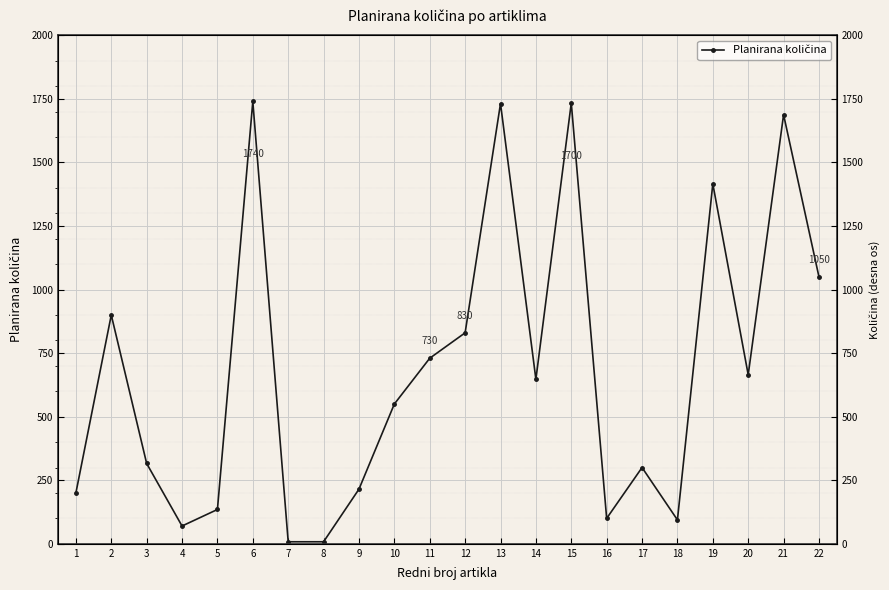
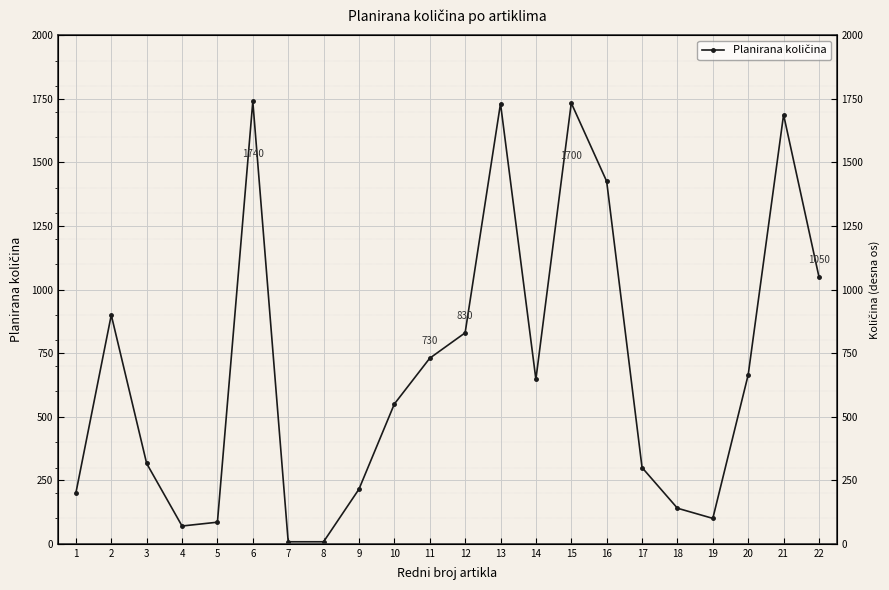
5: 140 -> 90
16: 100 -> 1430
18: 90 -> 140
19: 1420 -> 100
